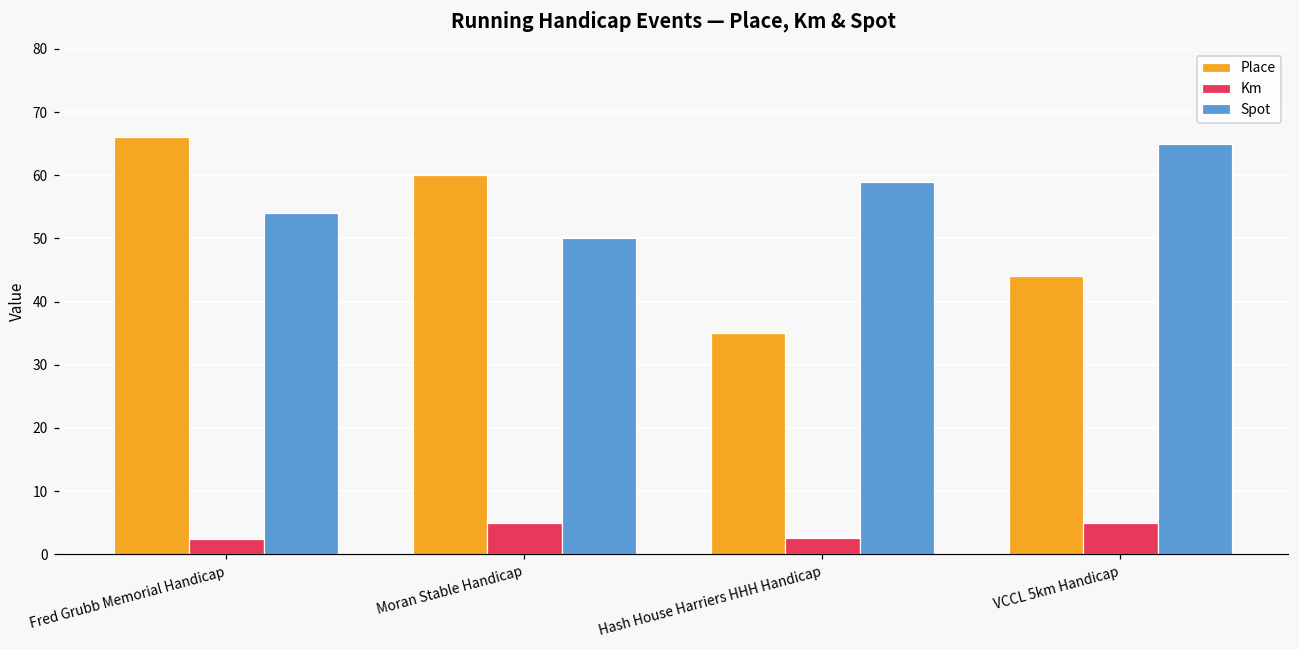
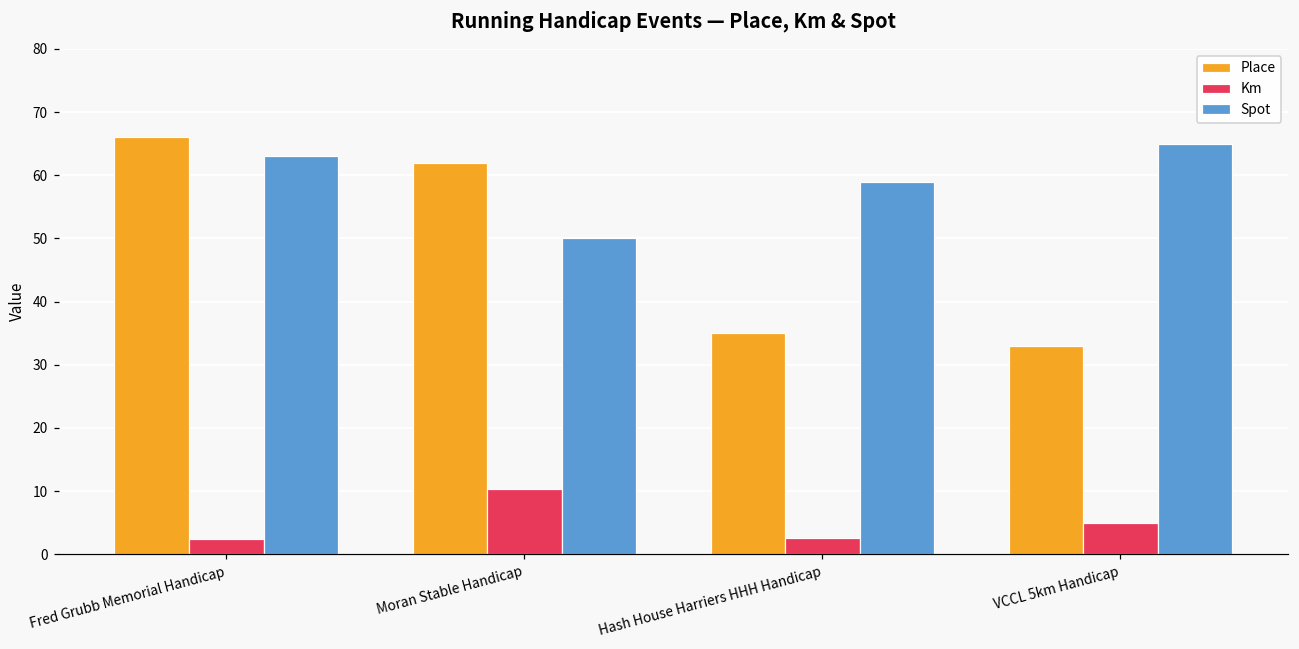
Spot, Fred Grubb Memorial Handicap: 54 -> 63
Place, Moran Stable Handicap: 60 -> 62
Km, Moran Stable Handicap: 5 -> 10
Place, VCCL 5km Handicap: 44 -> 33
